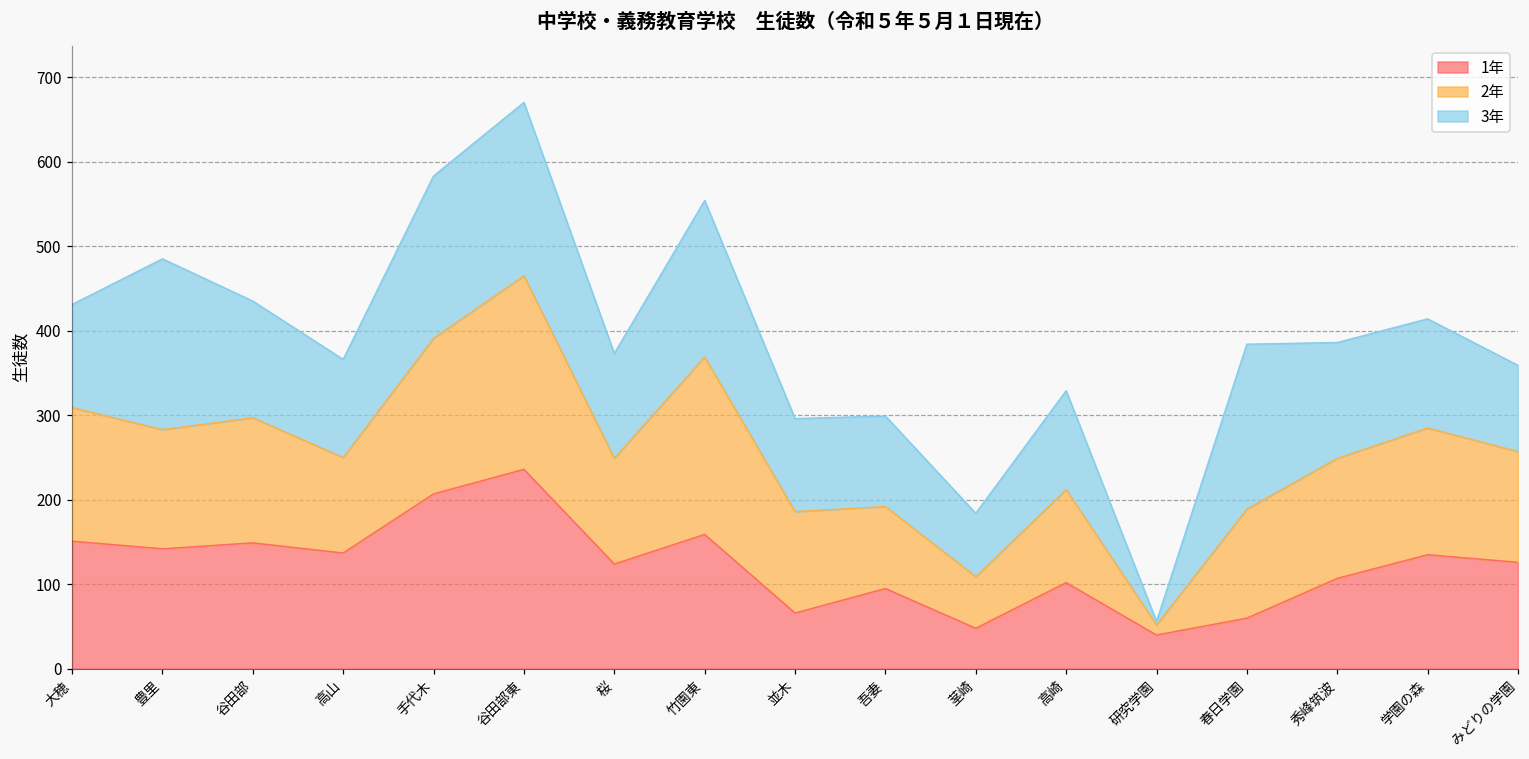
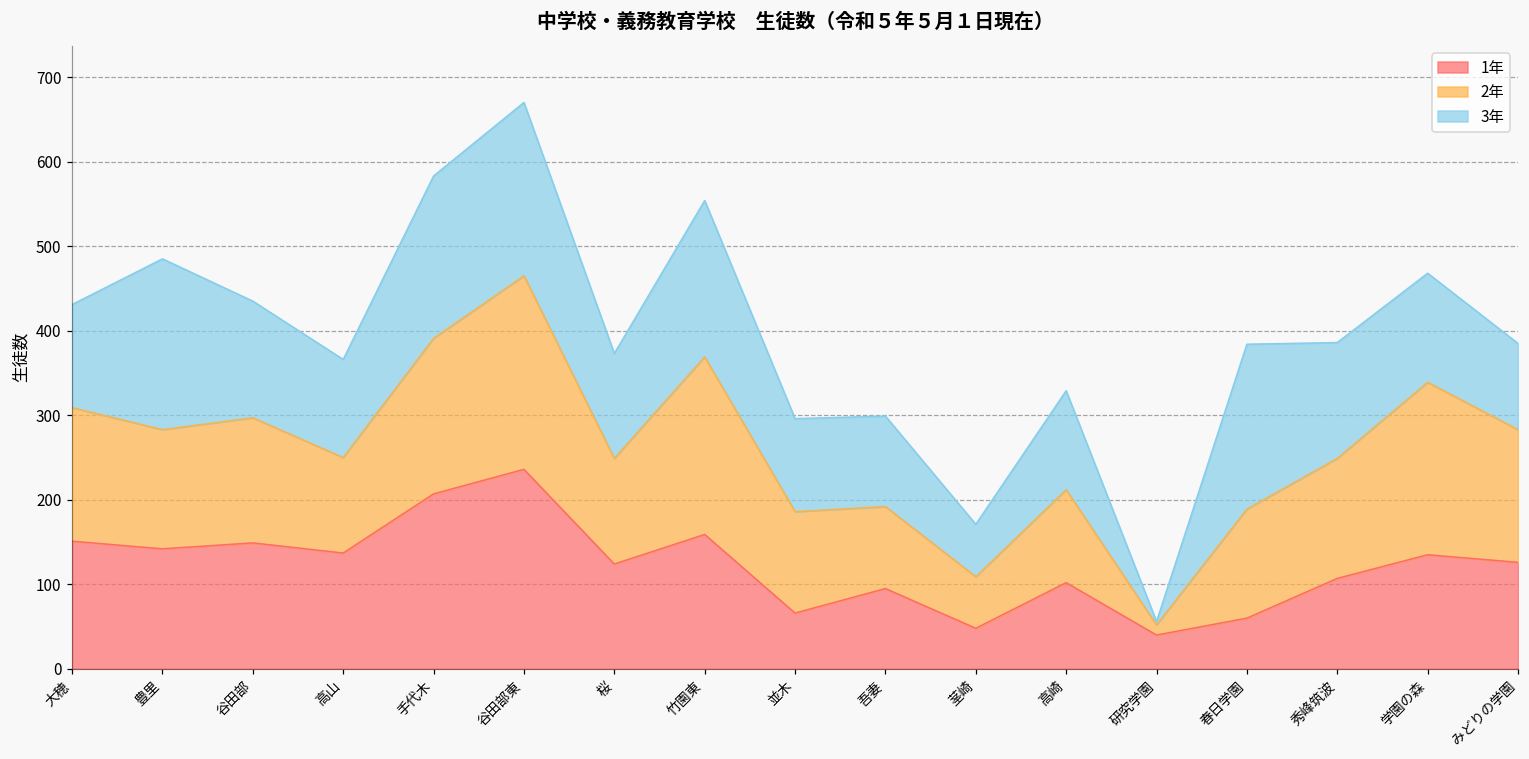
3年, 茎崎: 80 -> 60
2年, 学園の森: 150 -> 200
2年, みどりの学園: 130 -> 160
